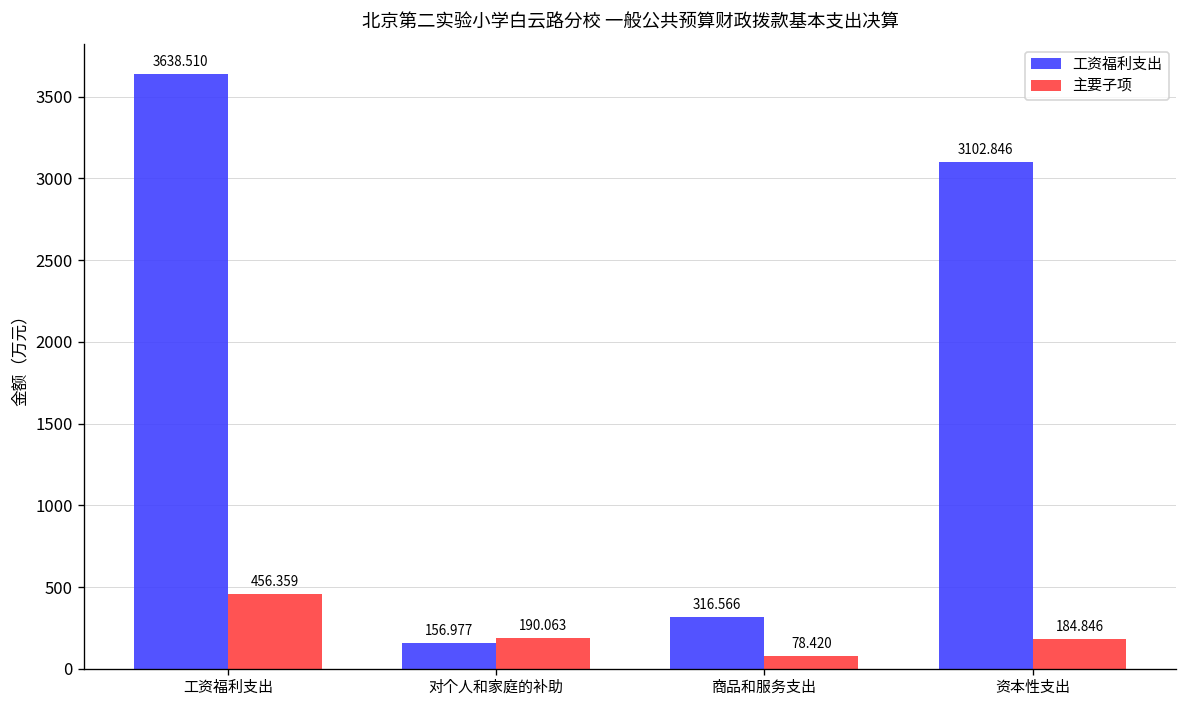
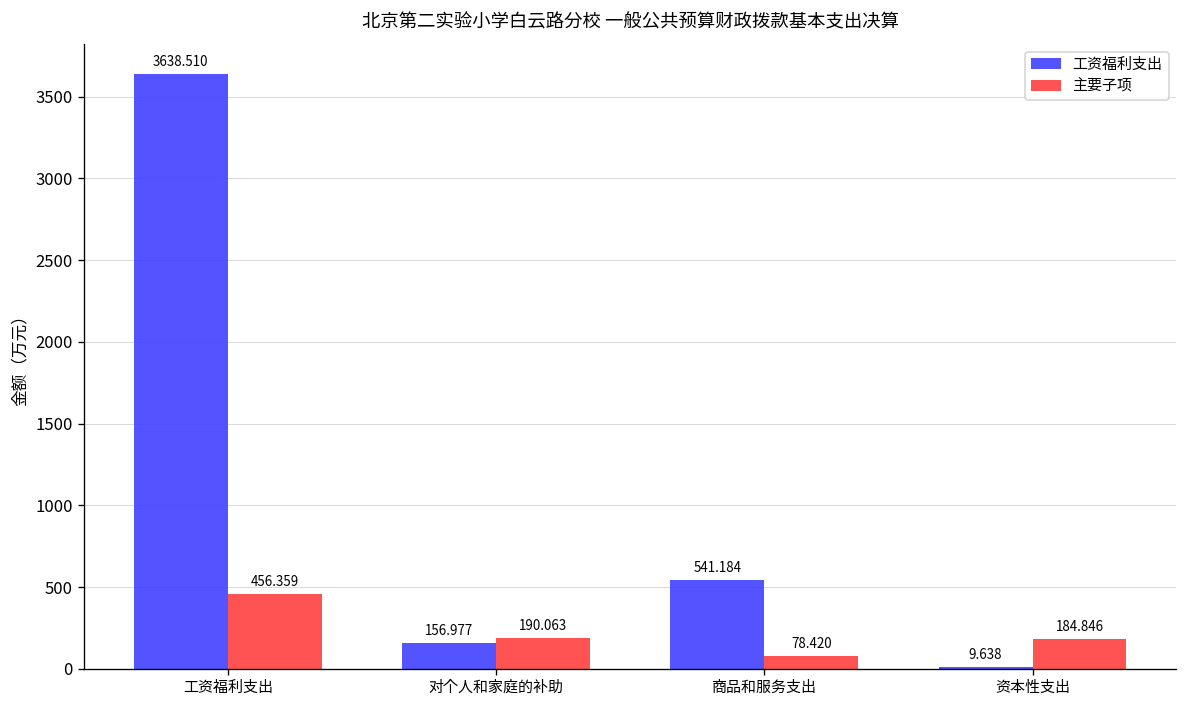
工资福利支出, 商品和服务支出: 316.566 -> 541.184
工资福利支出, 资本性支出: 3102.846 -> 9.638
